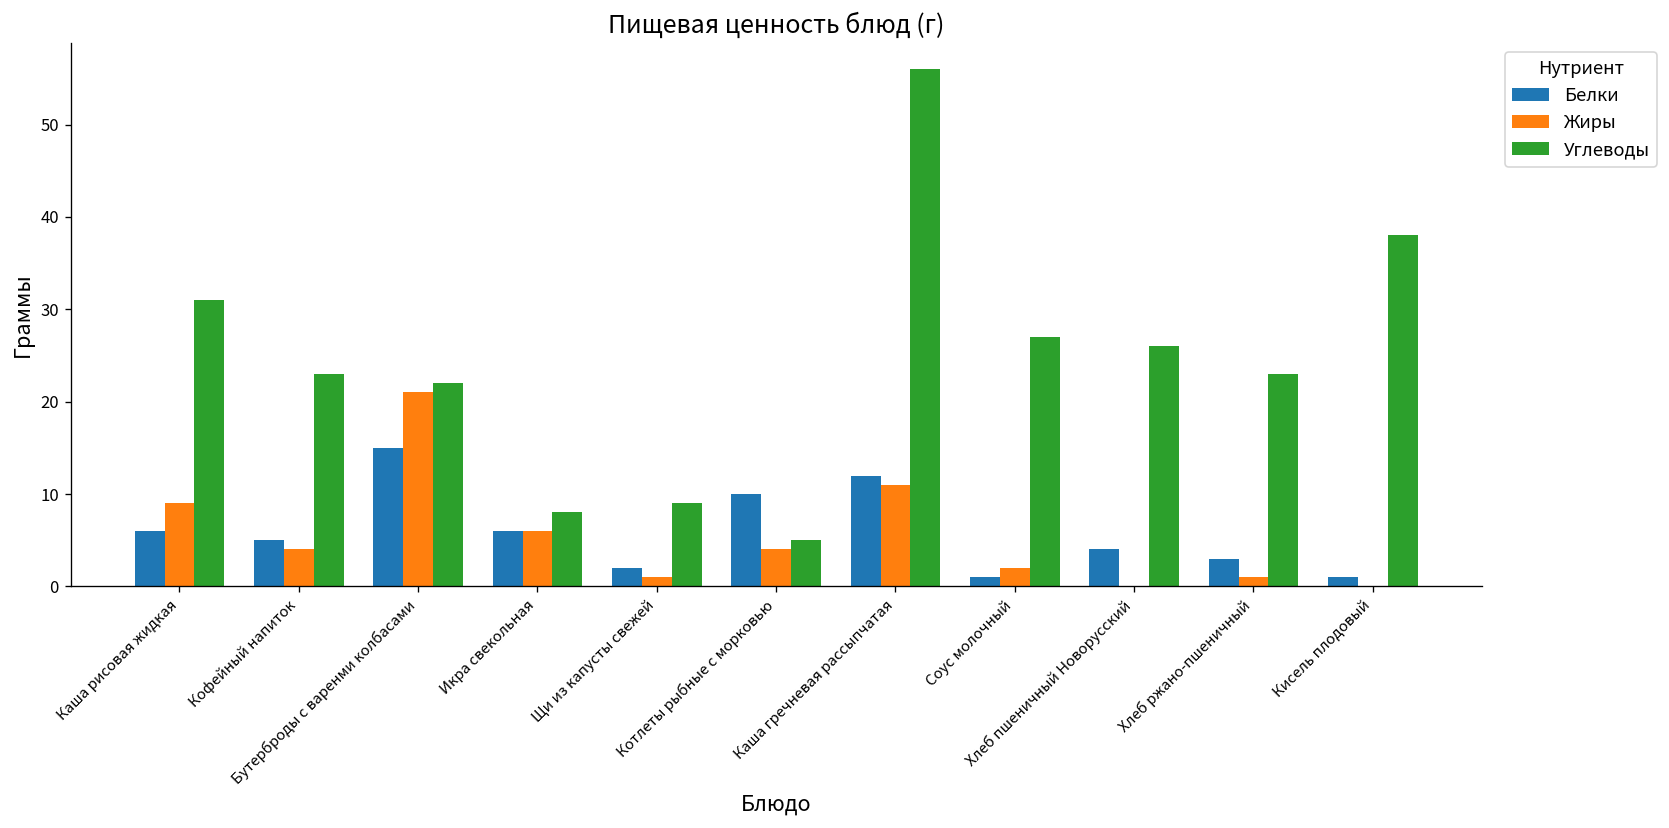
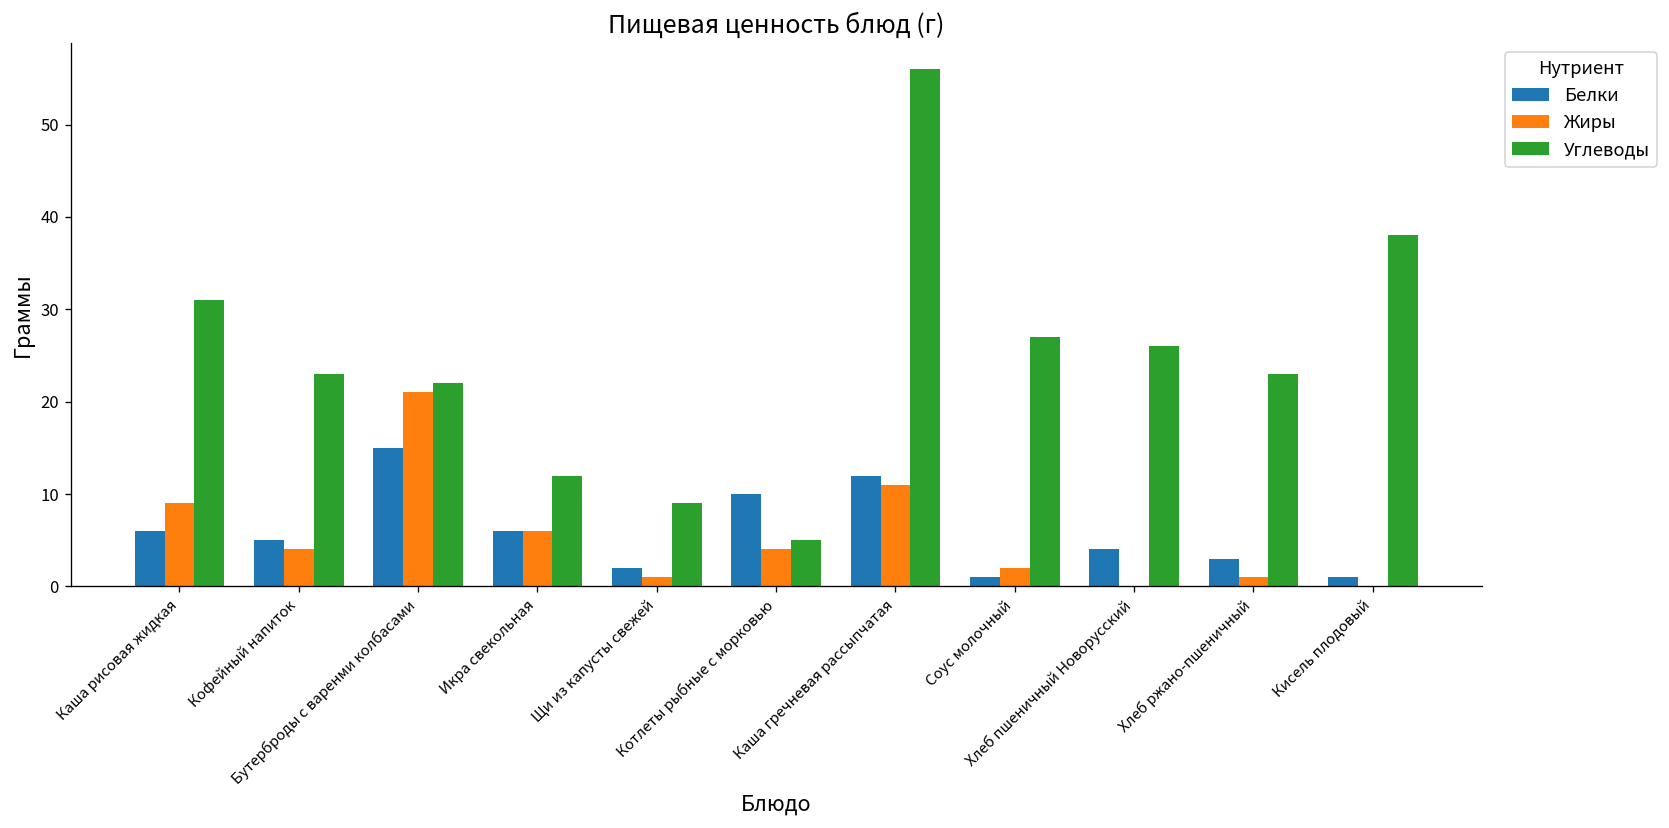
Углеводы, Икра свекольная: 8 -> 12
